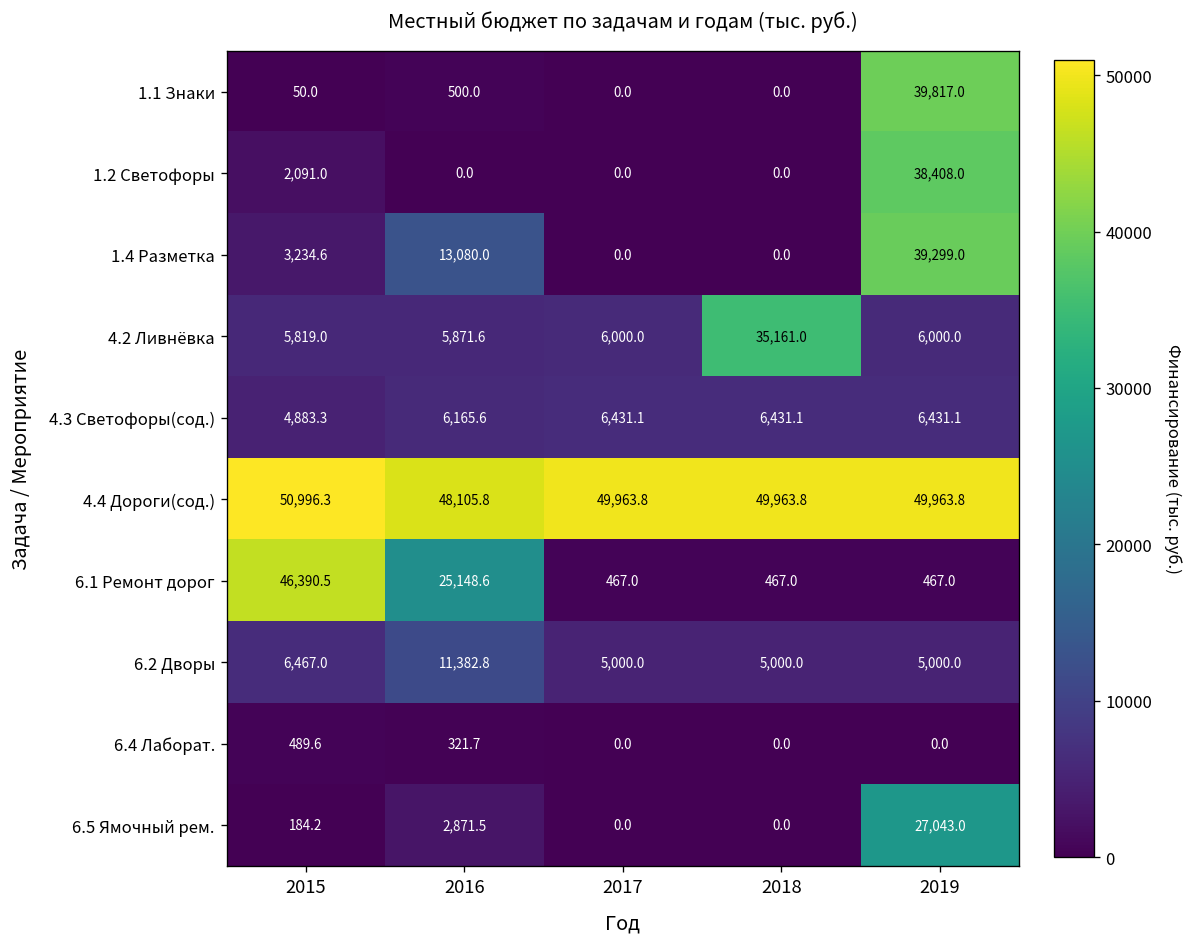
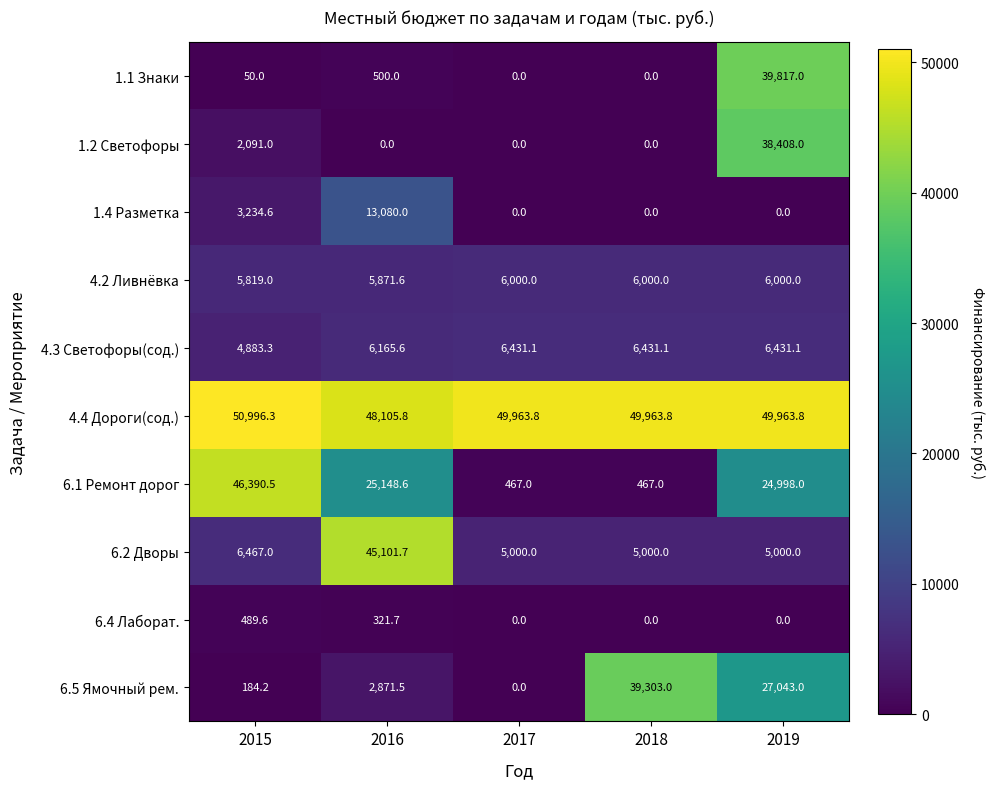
1.4 Разметка, 2019: 39,299.0 -> 0.0
4.2 Ливнёвка, 2018: 35,161.0 -> 6,000.0
6.1 Ремонт дорог, 2019: 467.0 -> 24,998.0
6.2 Дворы, 2016: 11,382.8 -> 45,101.7
6.5 Ямочный рем., 2018: 0.0 -> 39,303.0
